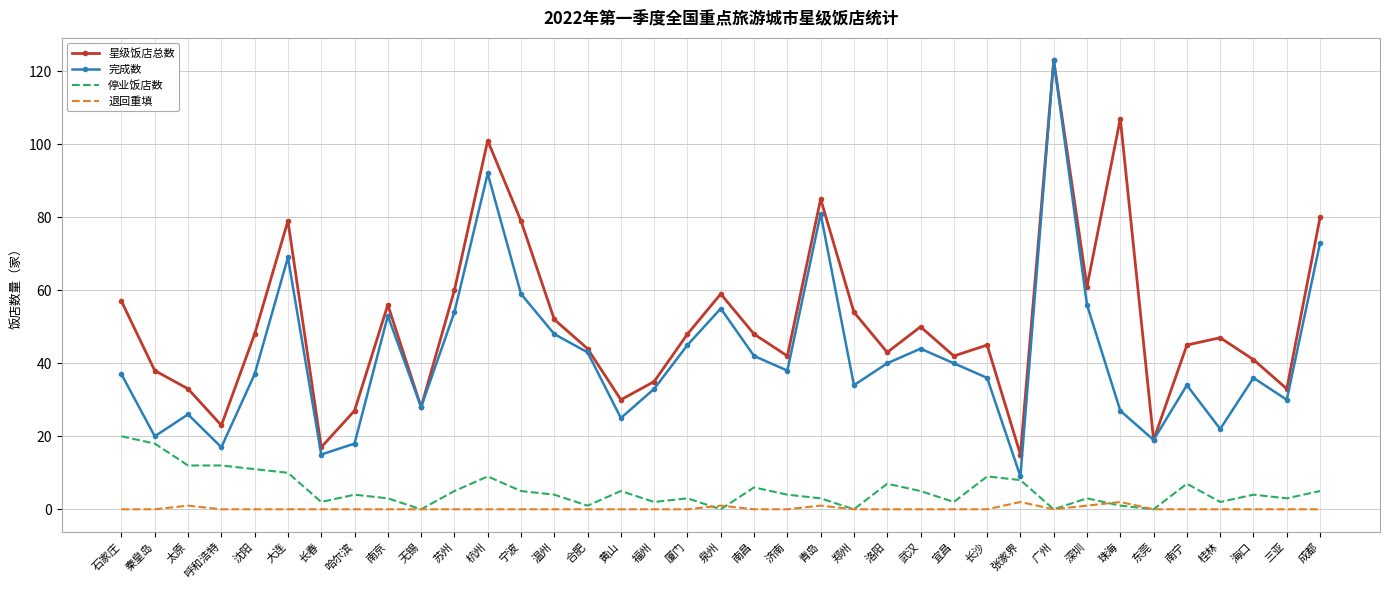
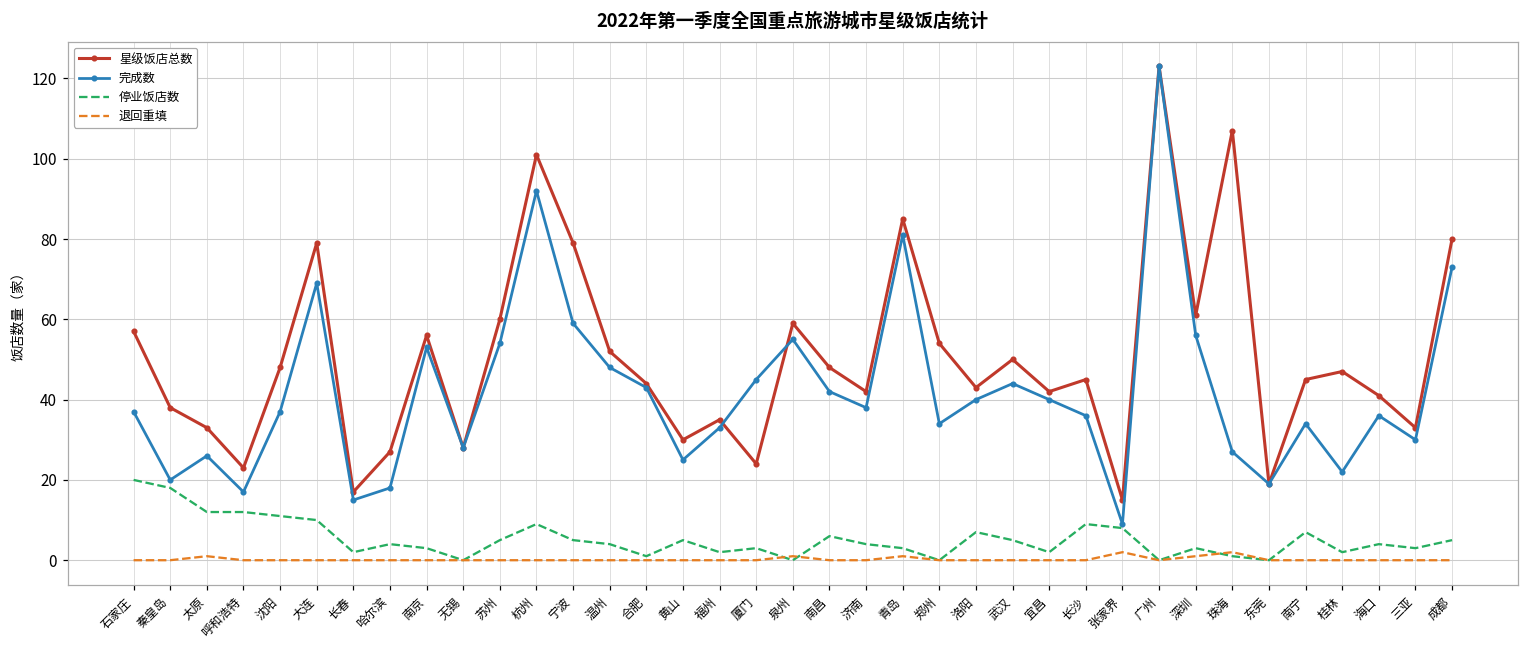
星级饭店总数, 厦门: 48 -> 24
